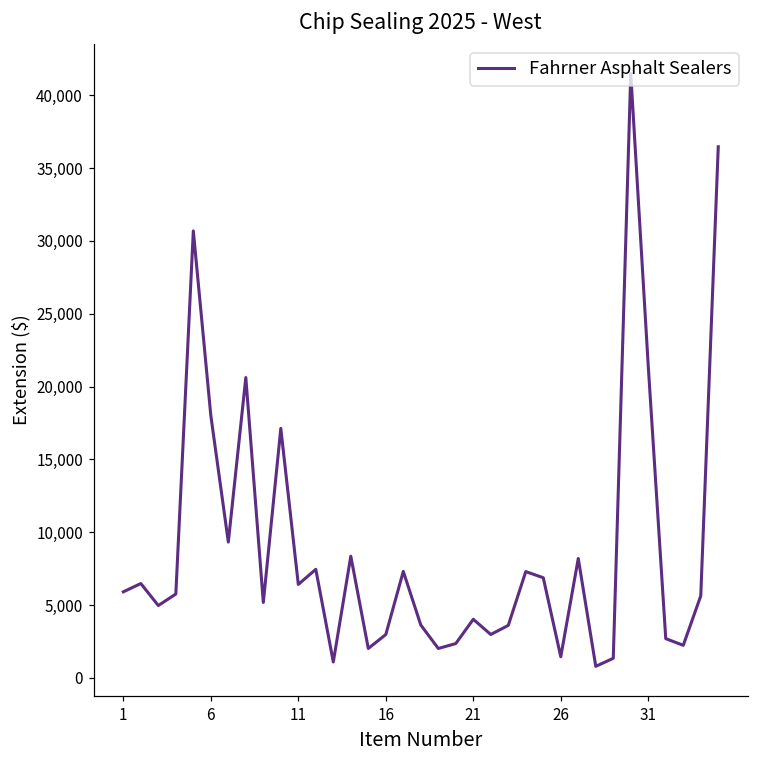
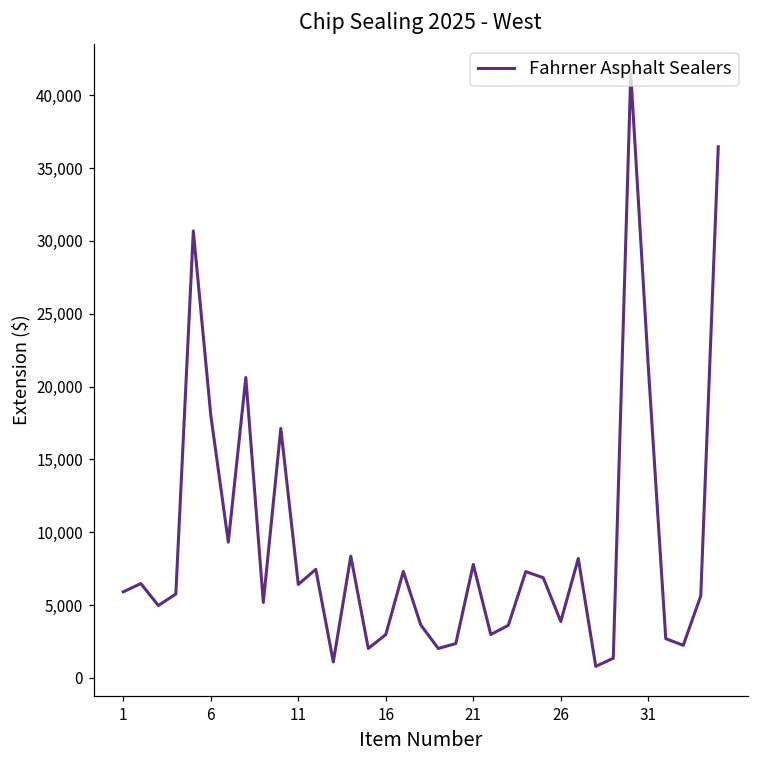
21: 4,000 -> 7,800
26: 1,500 -> 3,900
